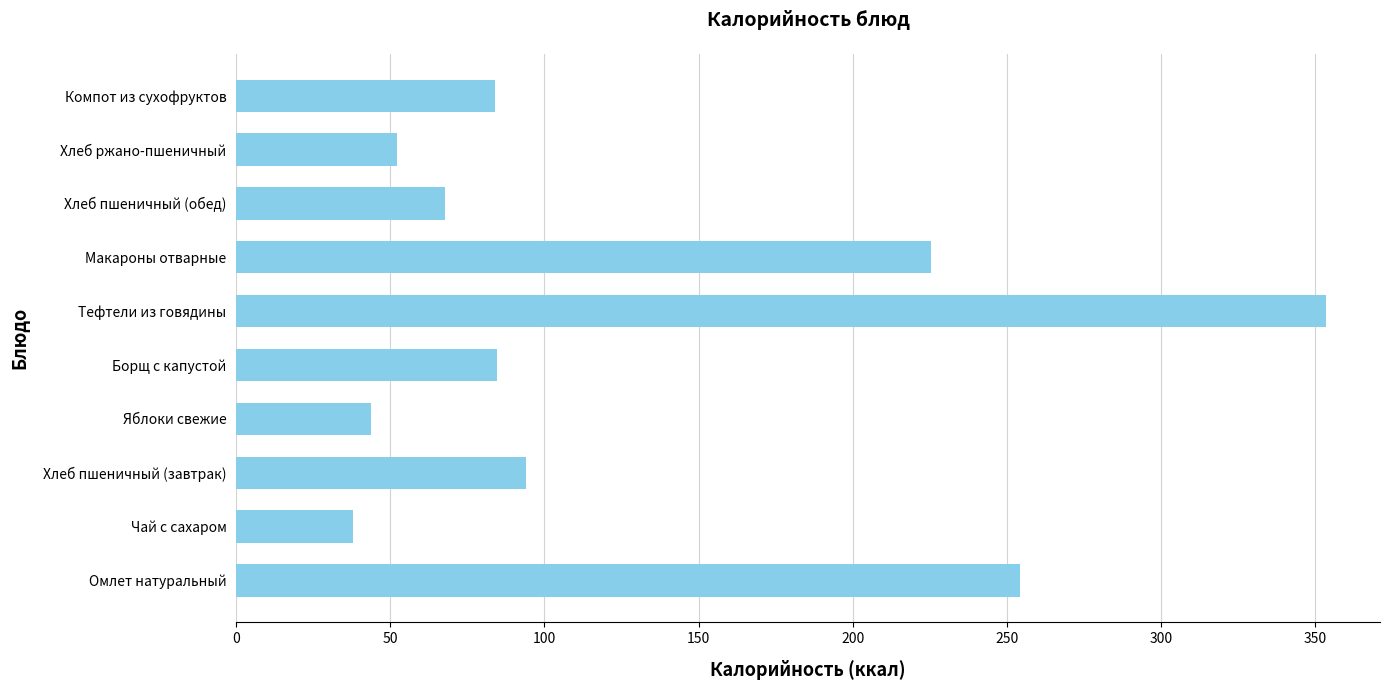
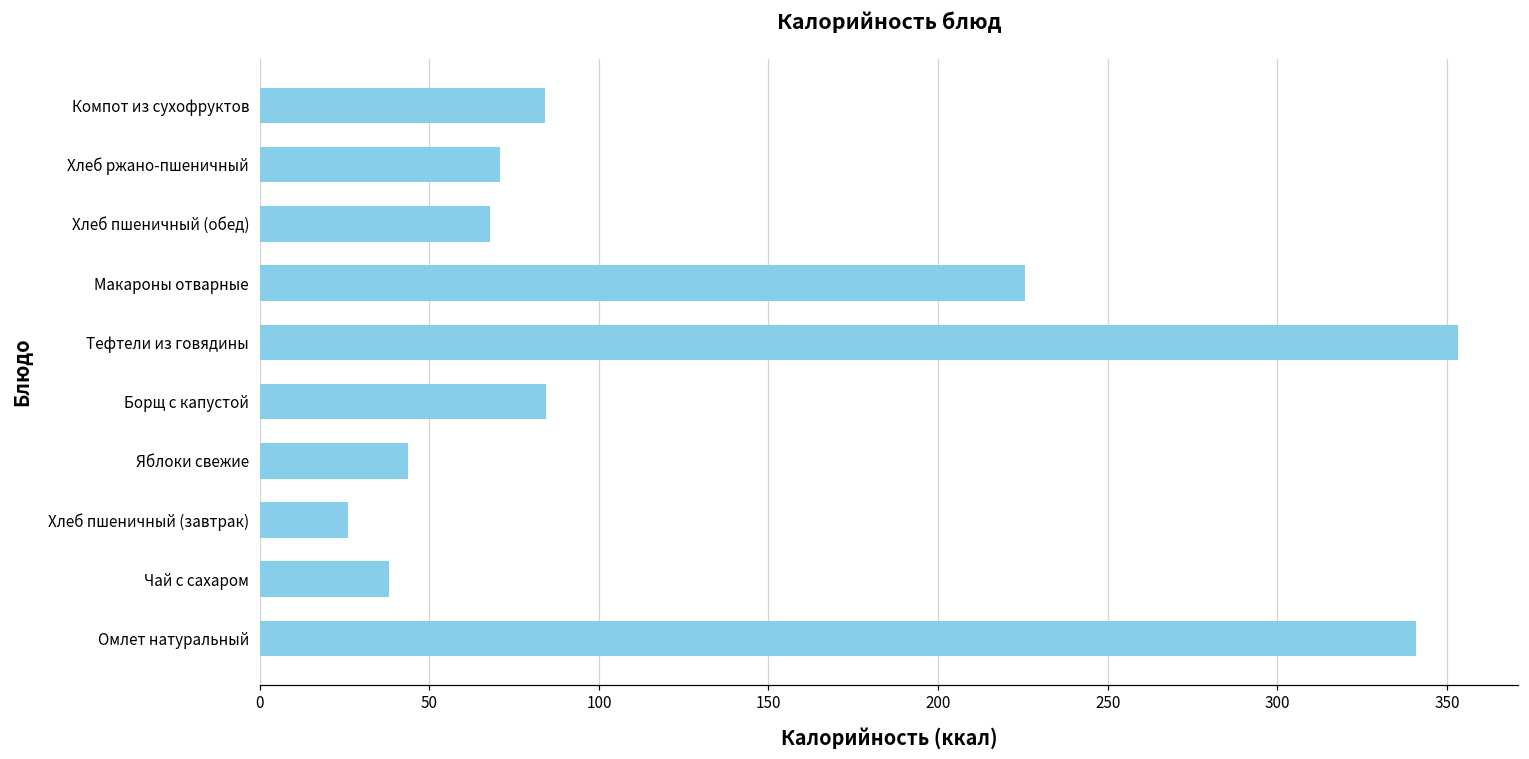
Хлеб ржано-пшеничный: 52 -> 71
Хлеб пшеничный (завтрак): 94 -> 26
Омлет натуральный: 254 -> 341
